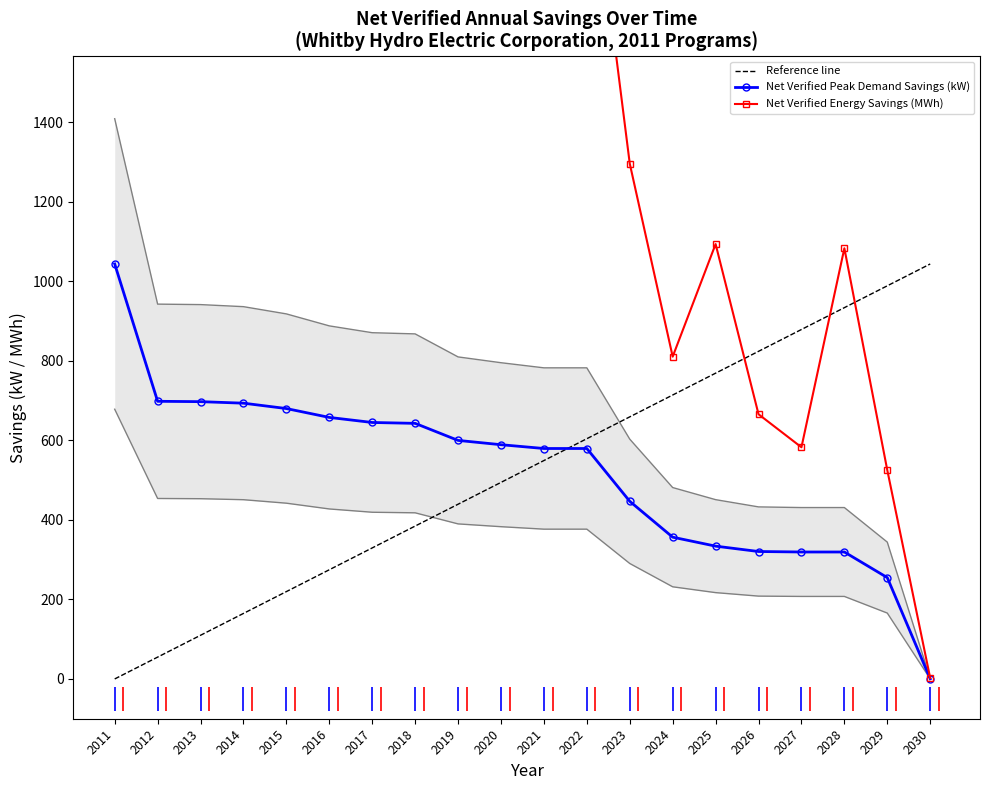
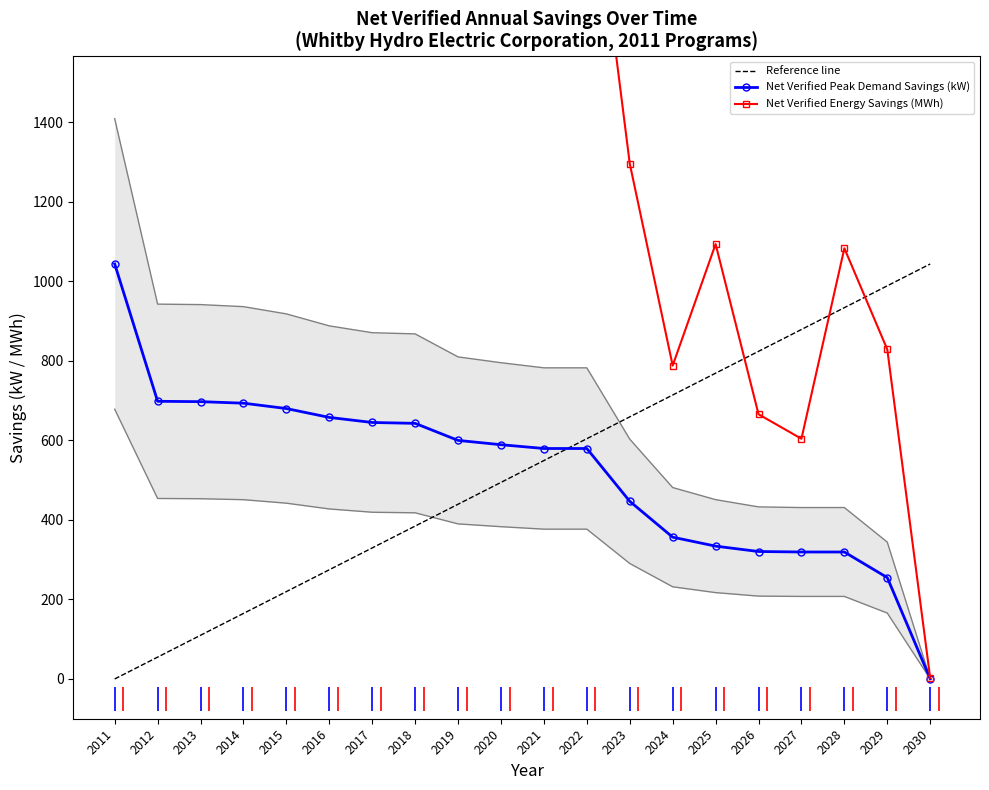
Net Verified Energy Savings (MWh), 2024: 810 -> 790
Net Verified Energy Savings (MWh), 2027: 580 -> 600
Net Verified Energy Savings (MWh), 2029: 520 -> 830
